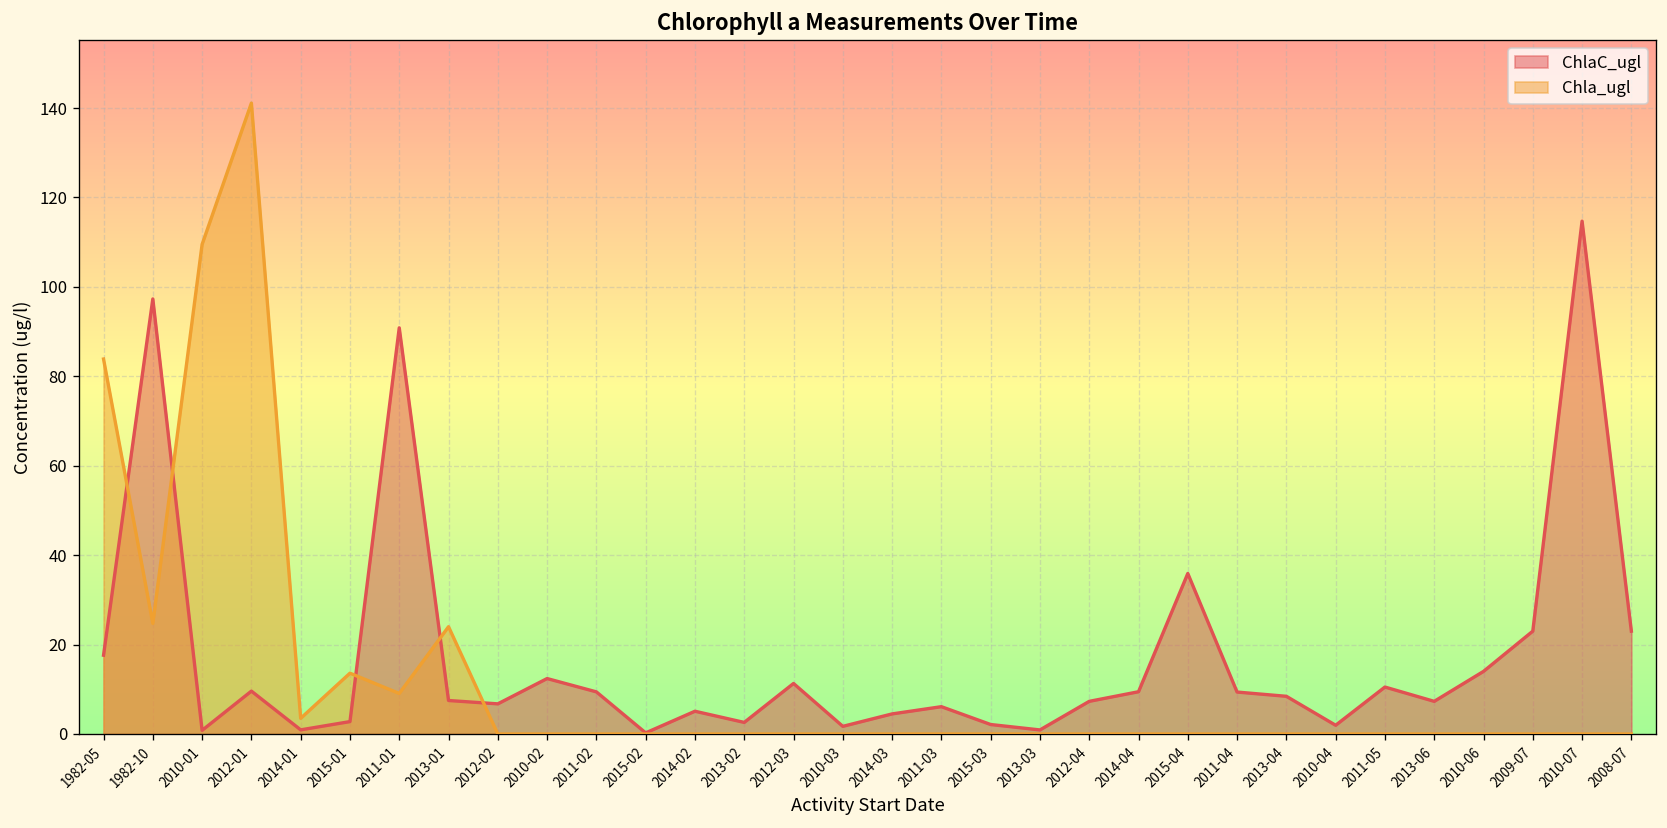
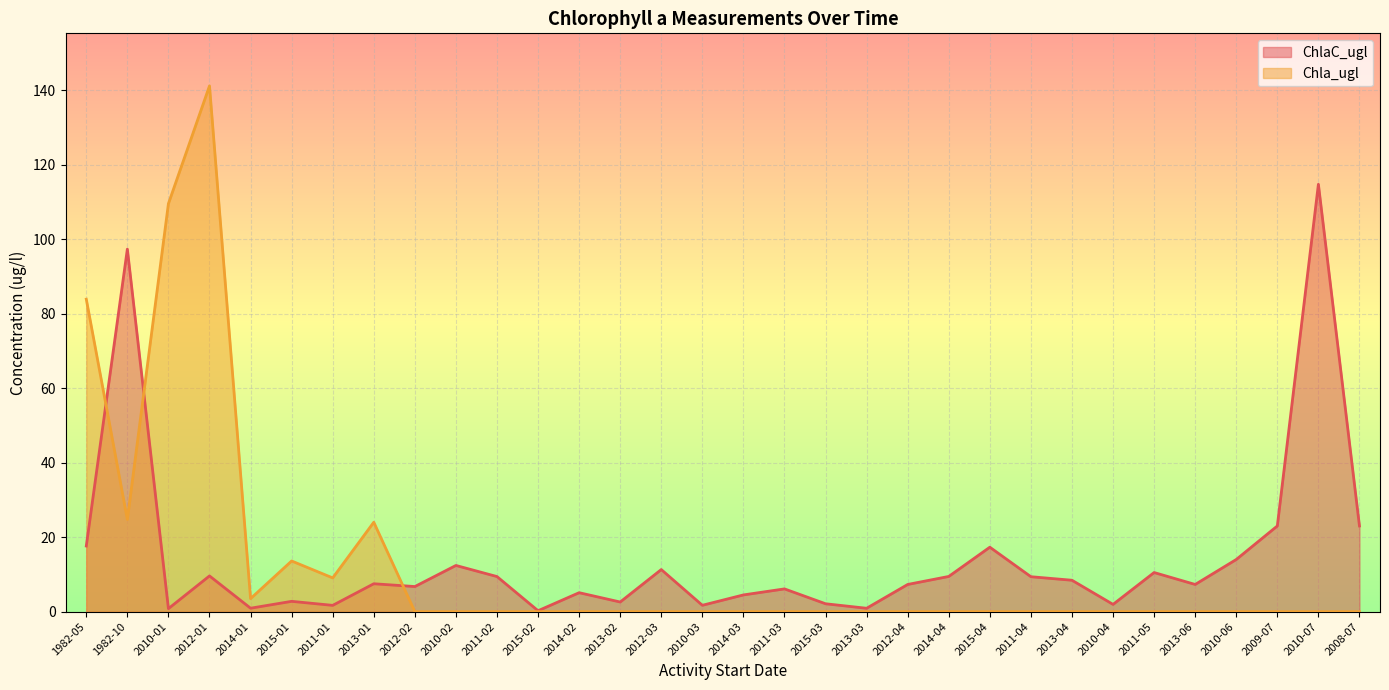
ChlaC_ugl, 2011-01: 91 -> 2
ChlaC_ugl, 2015-04: 36 -> 17
